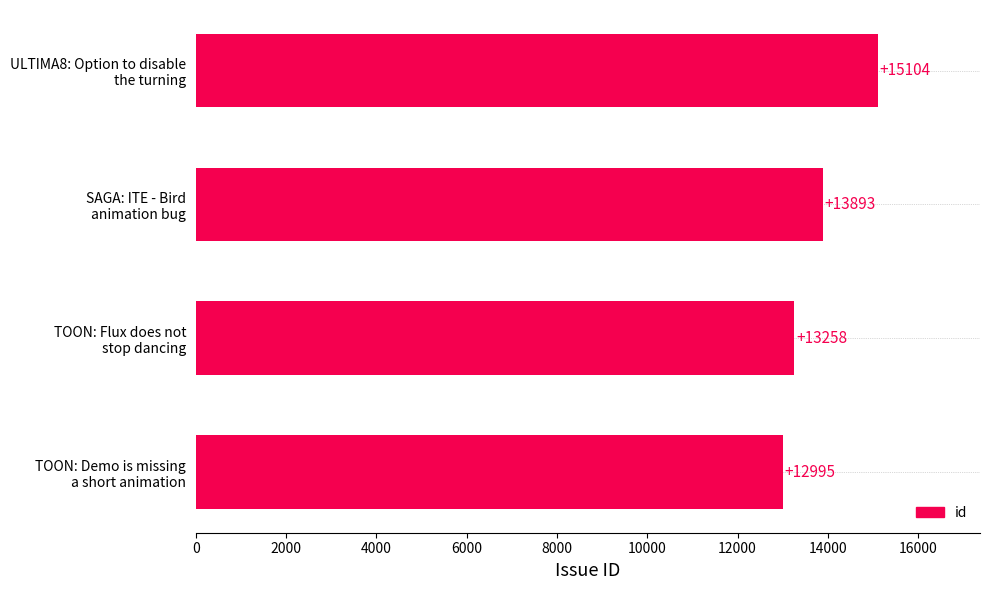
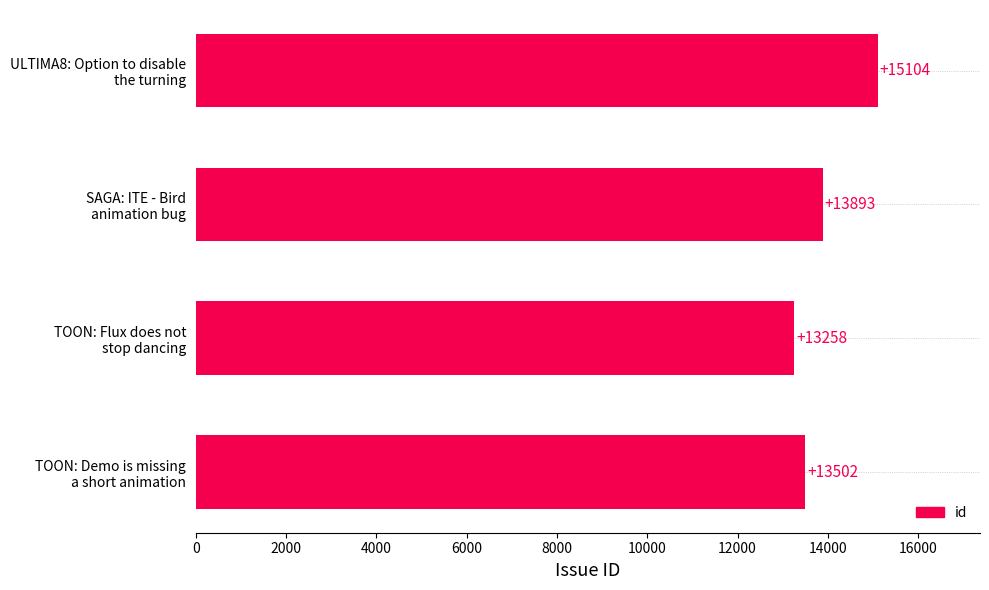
TOON: Demo is missing a short animation: +12995 -> +13502
